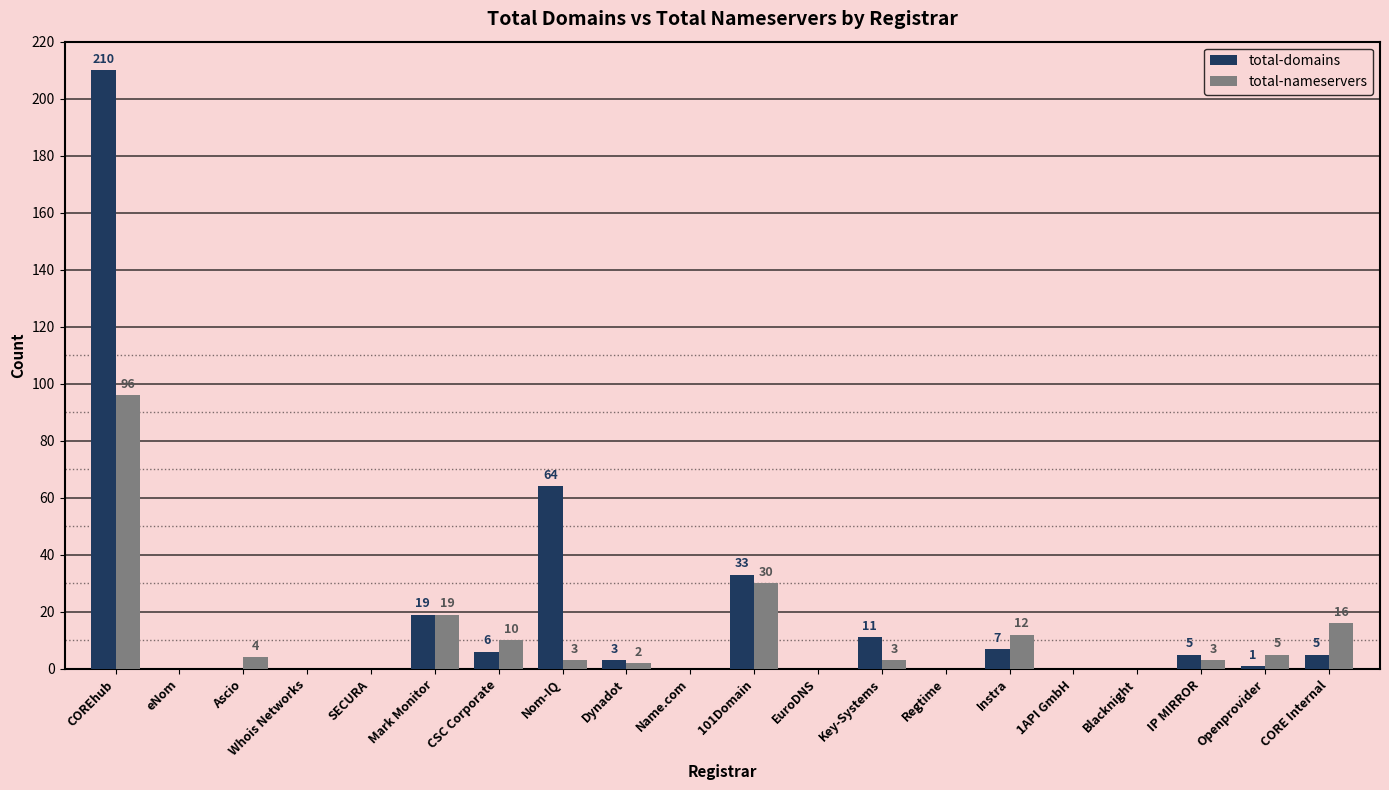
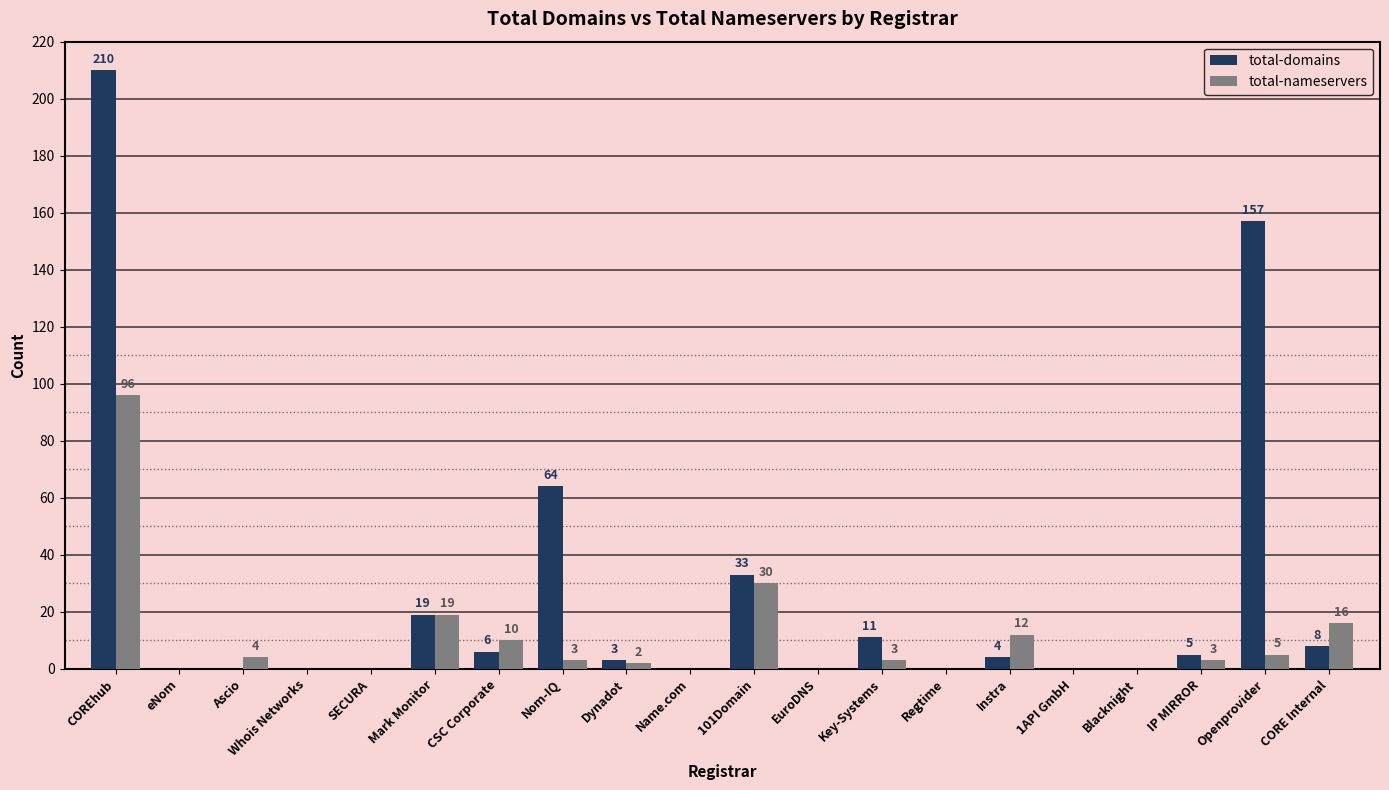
total-domains, Instra: 7 -> 4
total-domains, Openprovider: 1 -> 157
total-domains, CORE Internal: 5 -> 8
